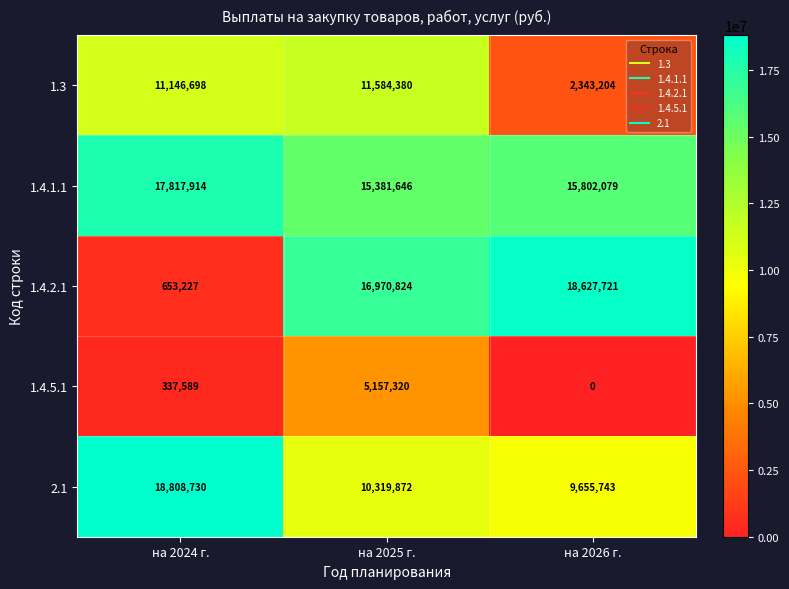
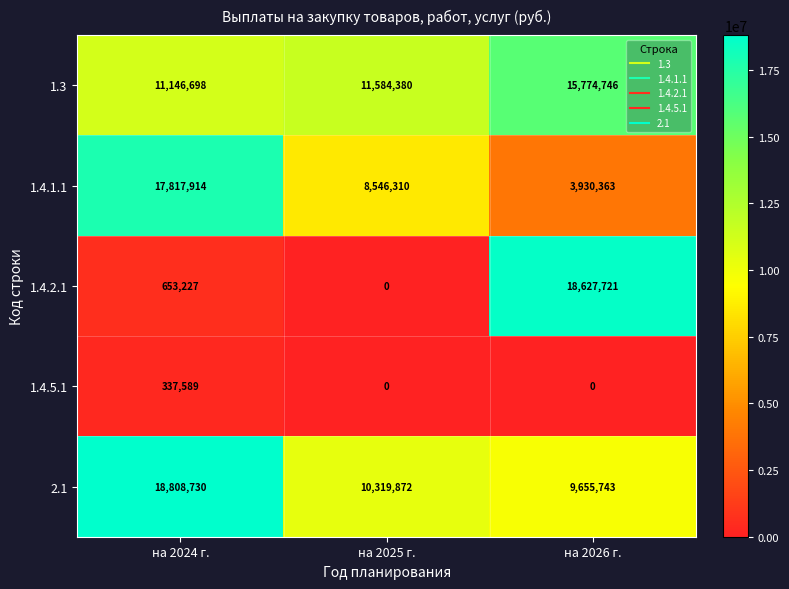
1.3, на 2026 г.: 2,343,204 -> 15,774,746
1.4.1.1, на 2025 г.: 15,381,646 -> 8,546,310
1.4.1.1, на 2026 г.: 15,802,079 -> 3,930,363
1.4.2.1, на 2025 г.: 16,970,824 -> 0
1.4.5.1, на 2025 г.: 5,157,320 -> 0
